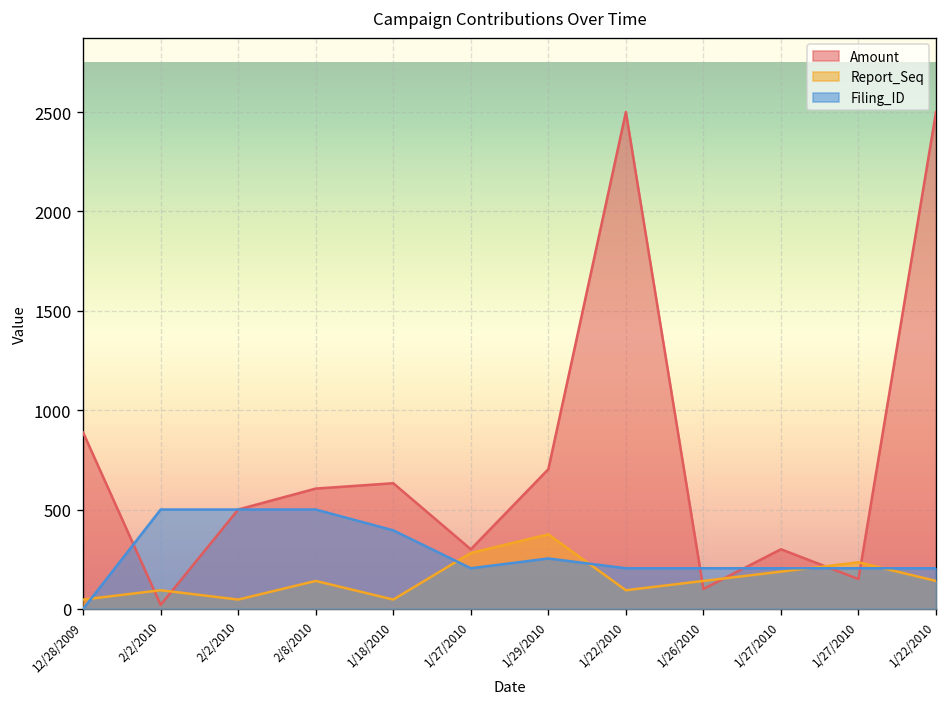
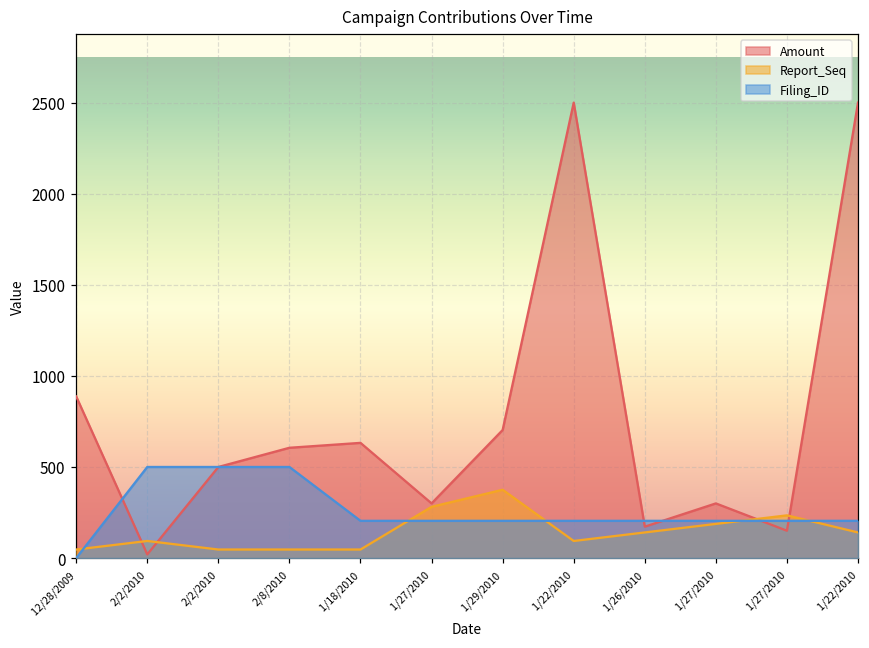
Report_Seq, 2/8/2010: 140 -> 50
Filing_ID, 1/18/2010: 400 -> 200
Filing_ID, 1/29/2010: 250 -> 200
Amount, 1/26/2010: 100 -> 170
